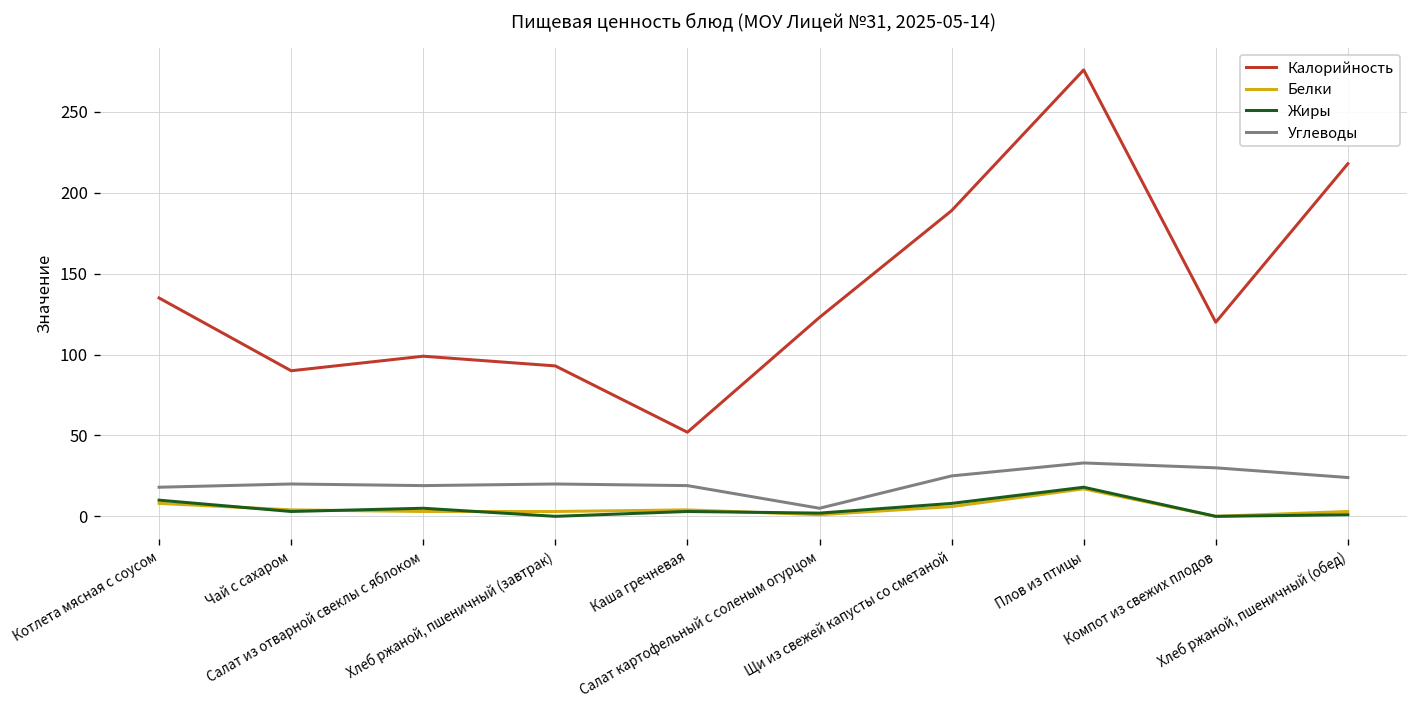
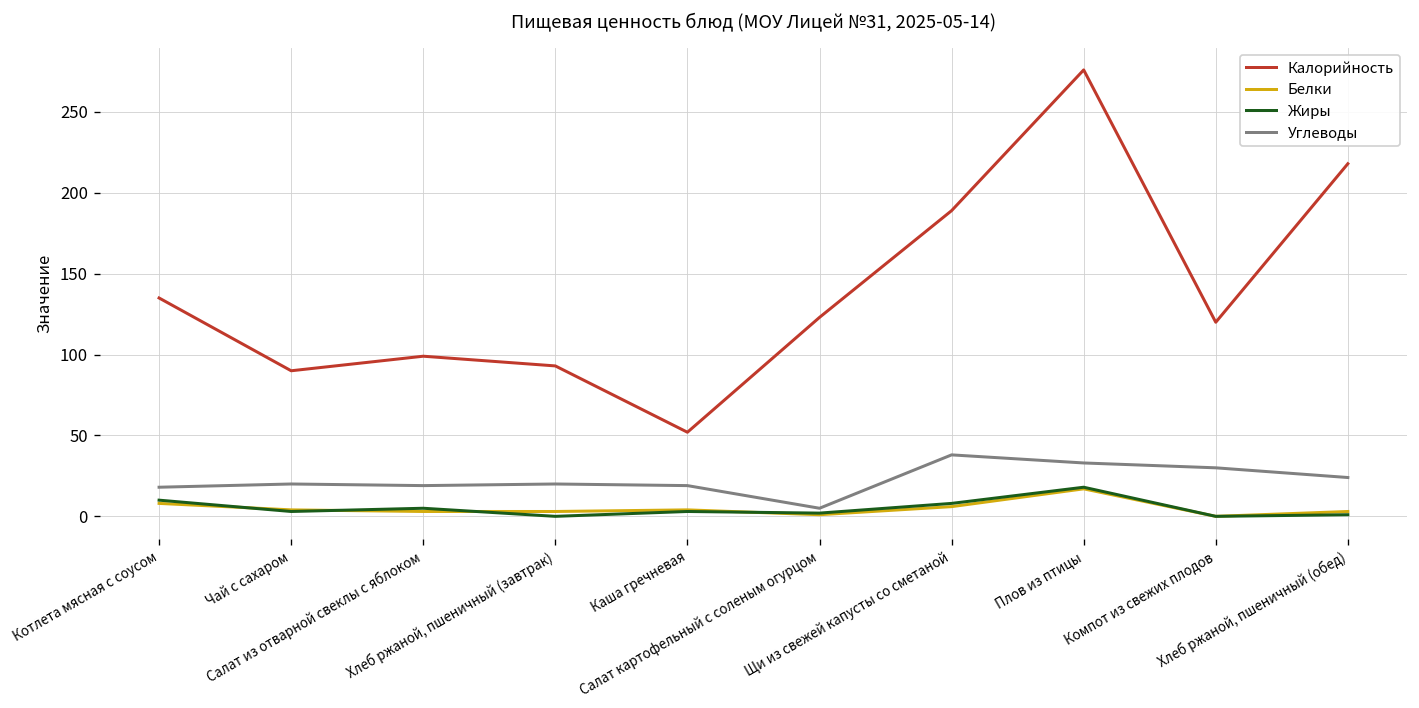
Углеводы, Щи из свежей капусты со сметаной: 25 -> 38
